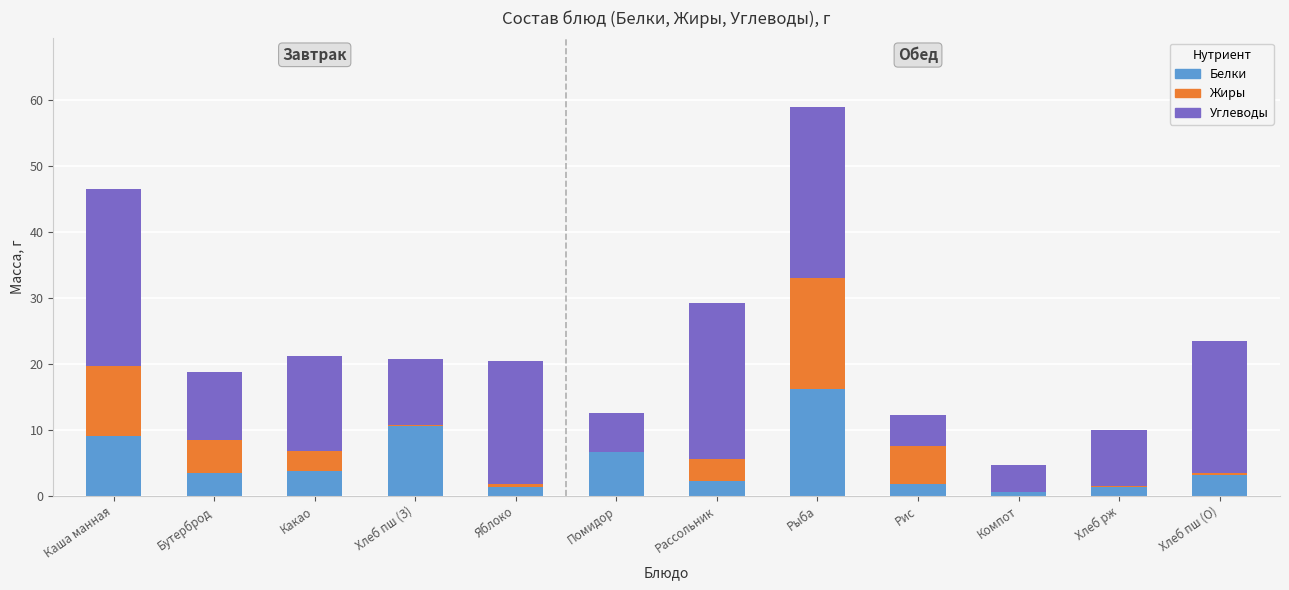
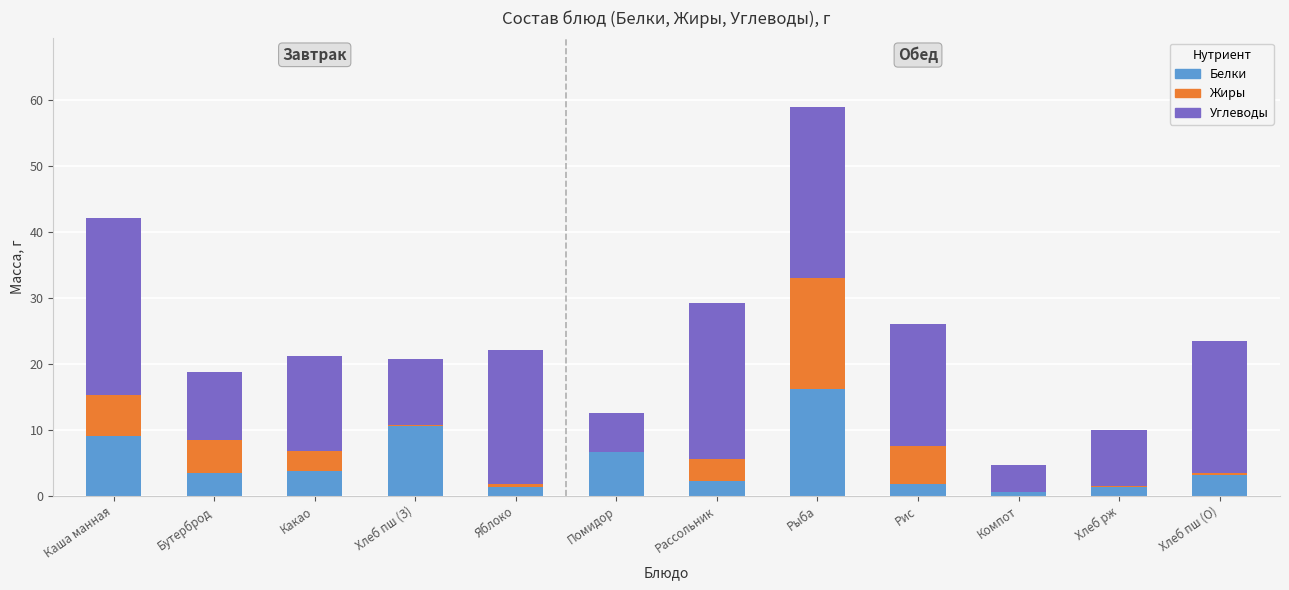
Жиры, Каша манная: 11 -> 6
Углеводы, Яблоко: 19 -> 20
Углеводы, Рис: 5 -> 19
